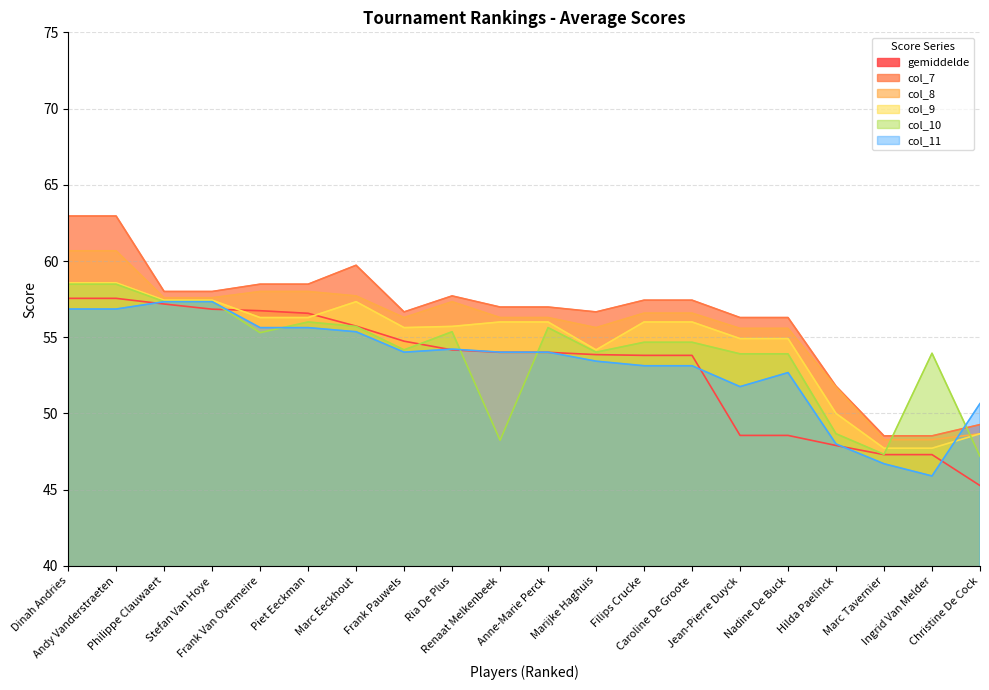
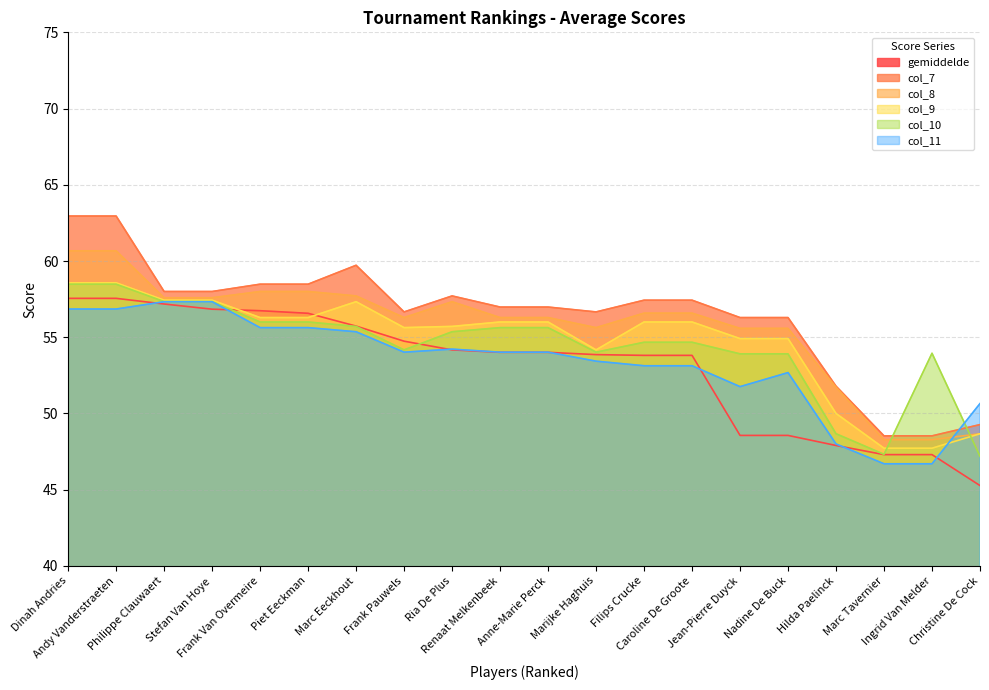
col_10, Frank Van Overmeire: 55.3 -> 56.0
col_10, Renaat Melkenbeek: 48.2 -> 55.6
col_11, Ingrid Van Melder: 45.9 -> 46.7
